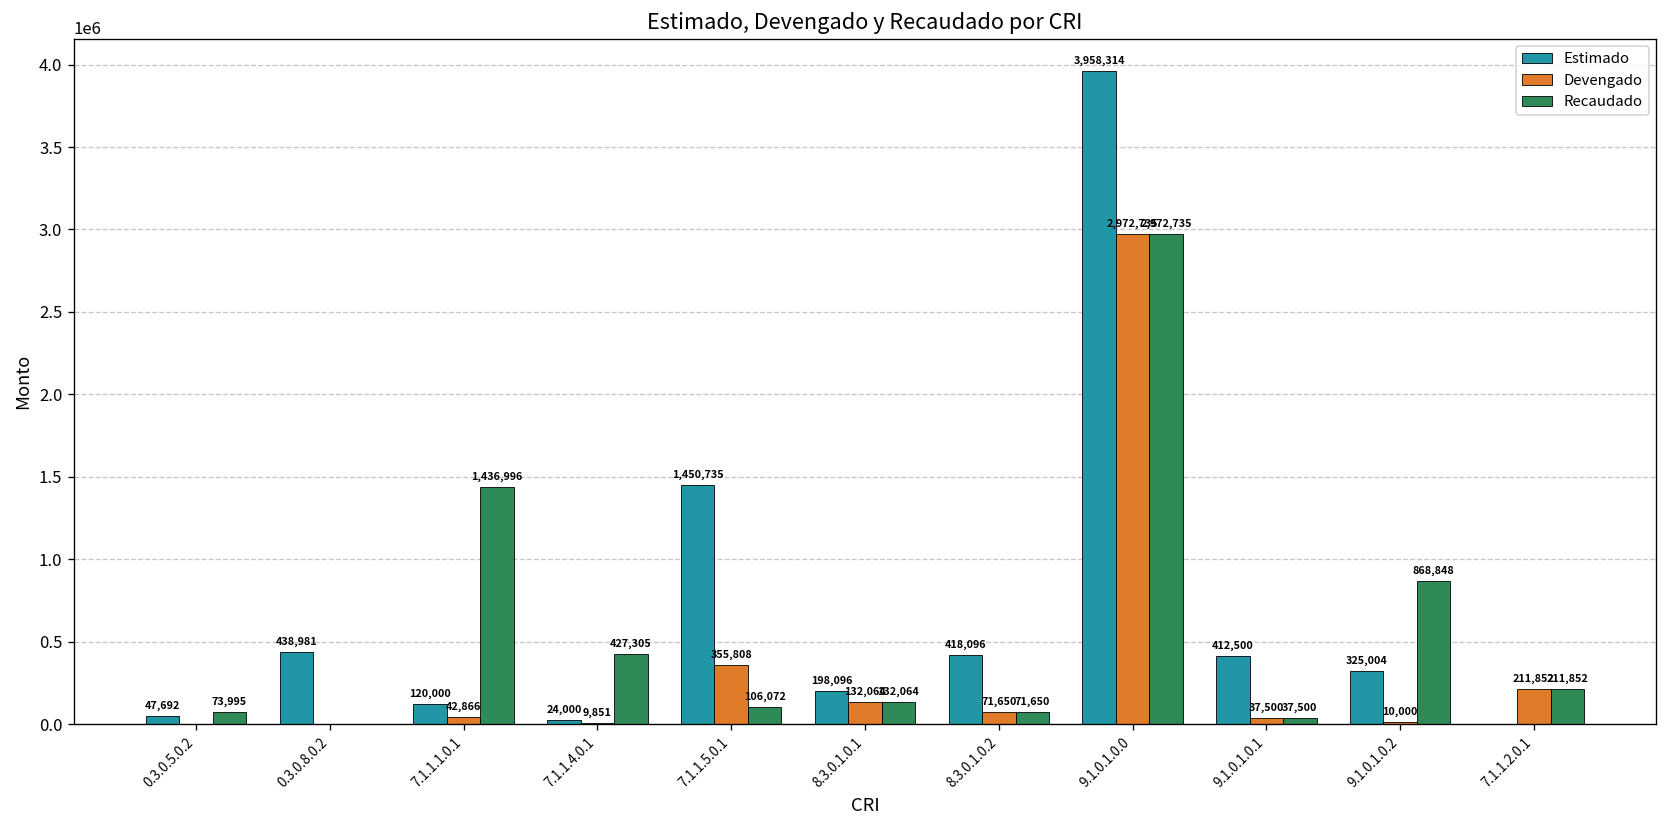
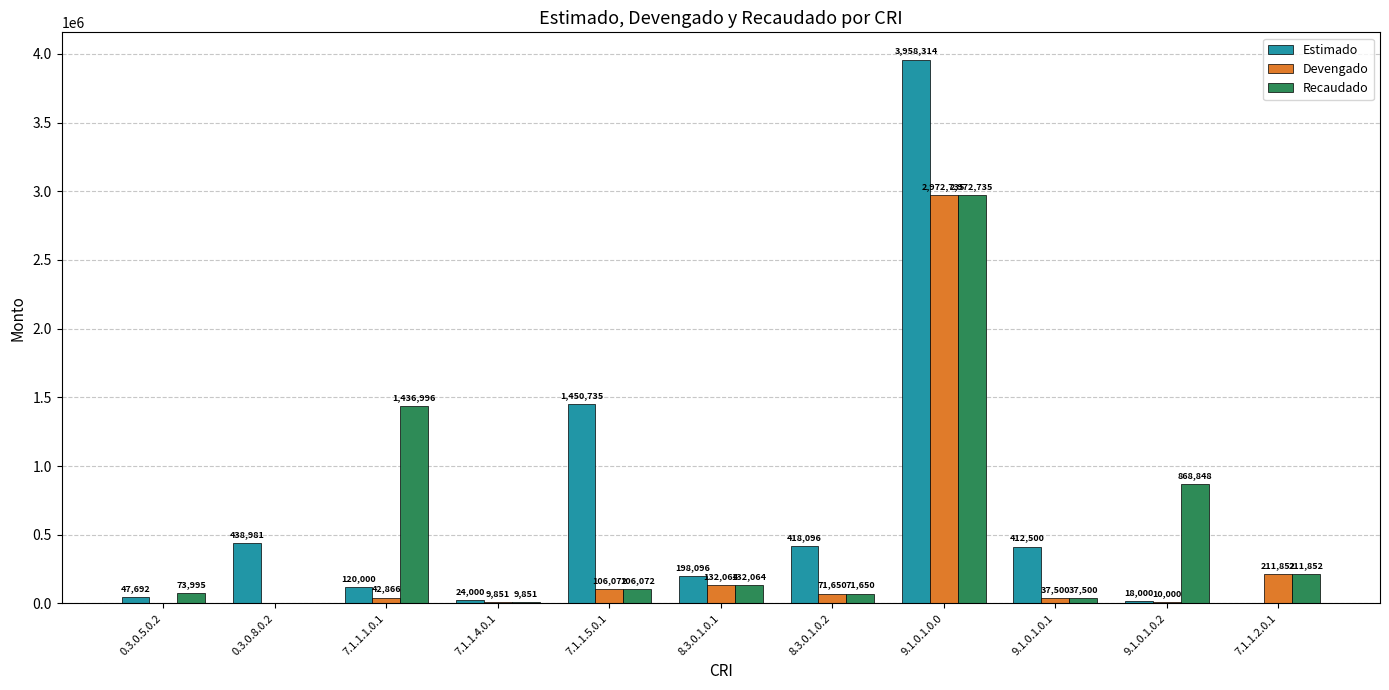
Recaudado, 7.1.1.4.0.1: 427,305 -> 9,851
Devengado, 7.1.1.5.0.1: 355,808 -> 106,072
Estimado, 9.1.0.1.0.2: 325,004 -> 18,000
